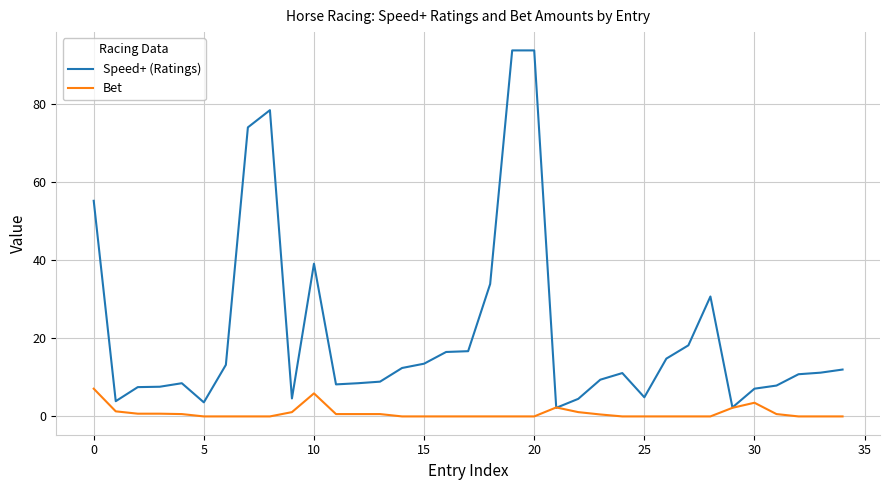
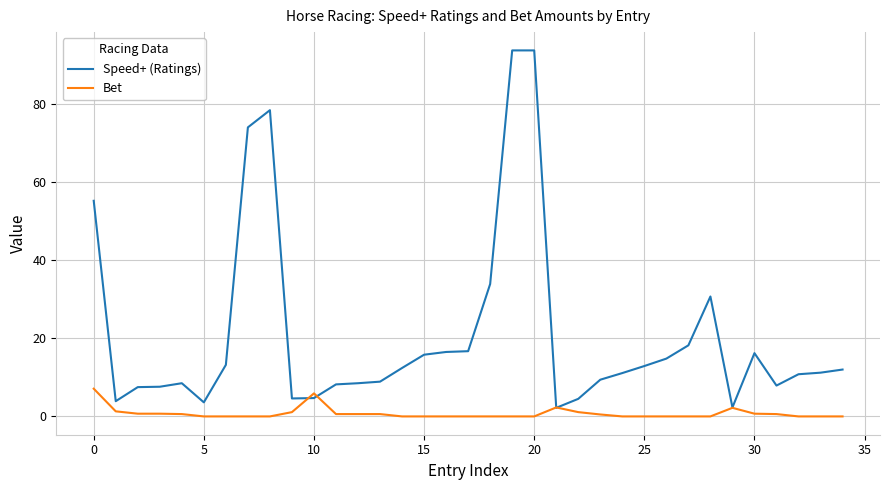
Speed+ (Ratings), 10: 39 -> 5
Speed+ (Ratings), 15: 14 -> 16
Speed+ (Ratings), 25: 5 -> 13
Speed+ (Ratings), 30: 7 -> 16
Bet, 30: 4 -> 1
